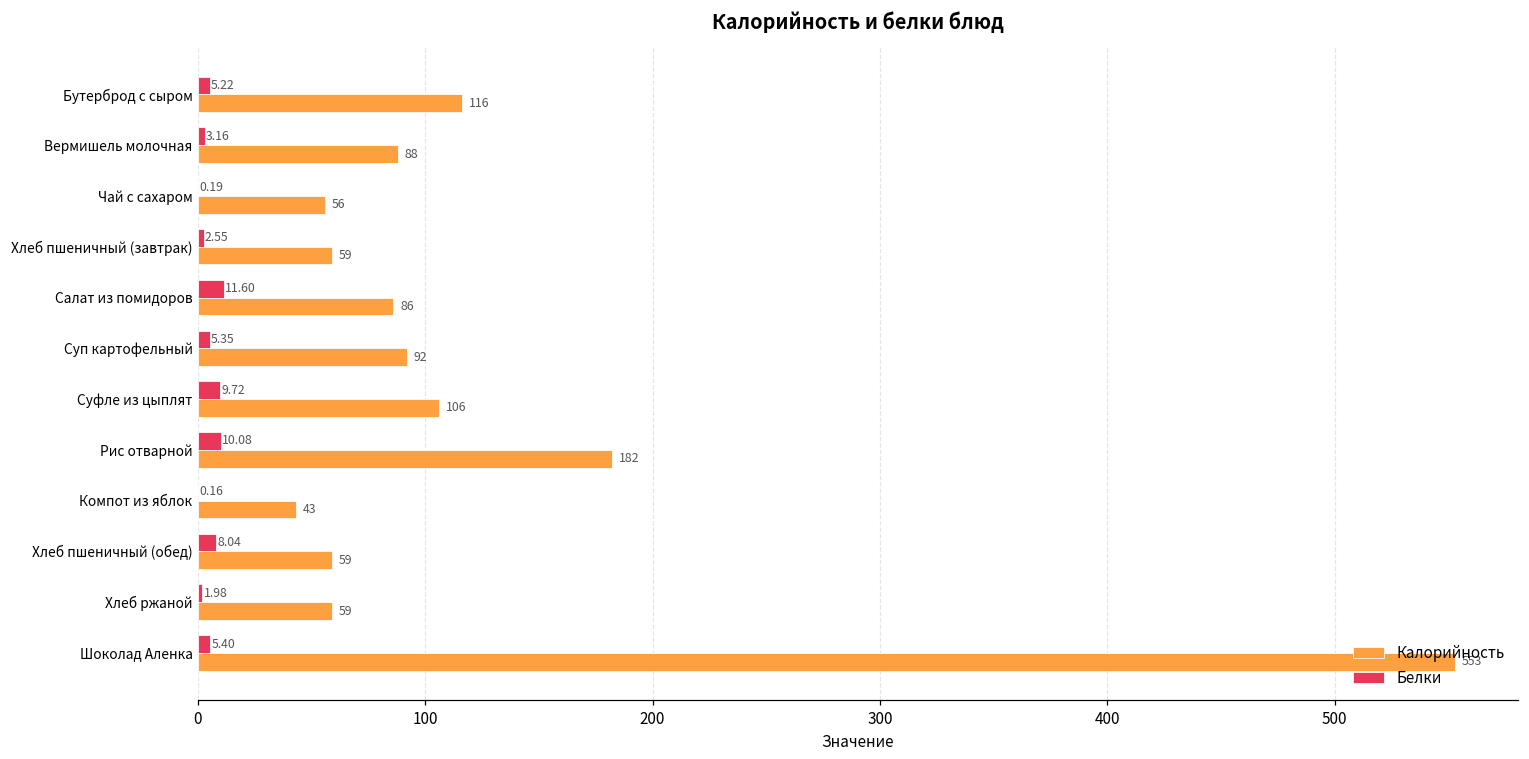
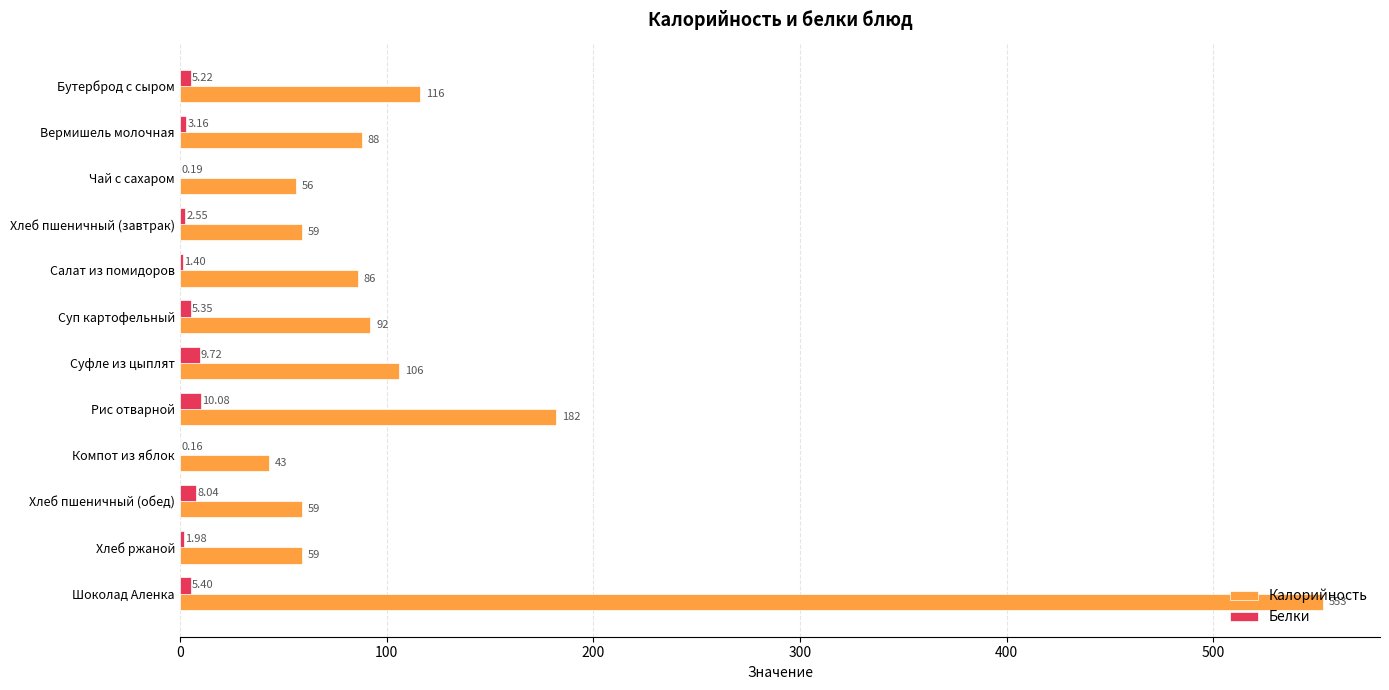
Белки, Салат из помидоров: 11.60 -> 1.40
